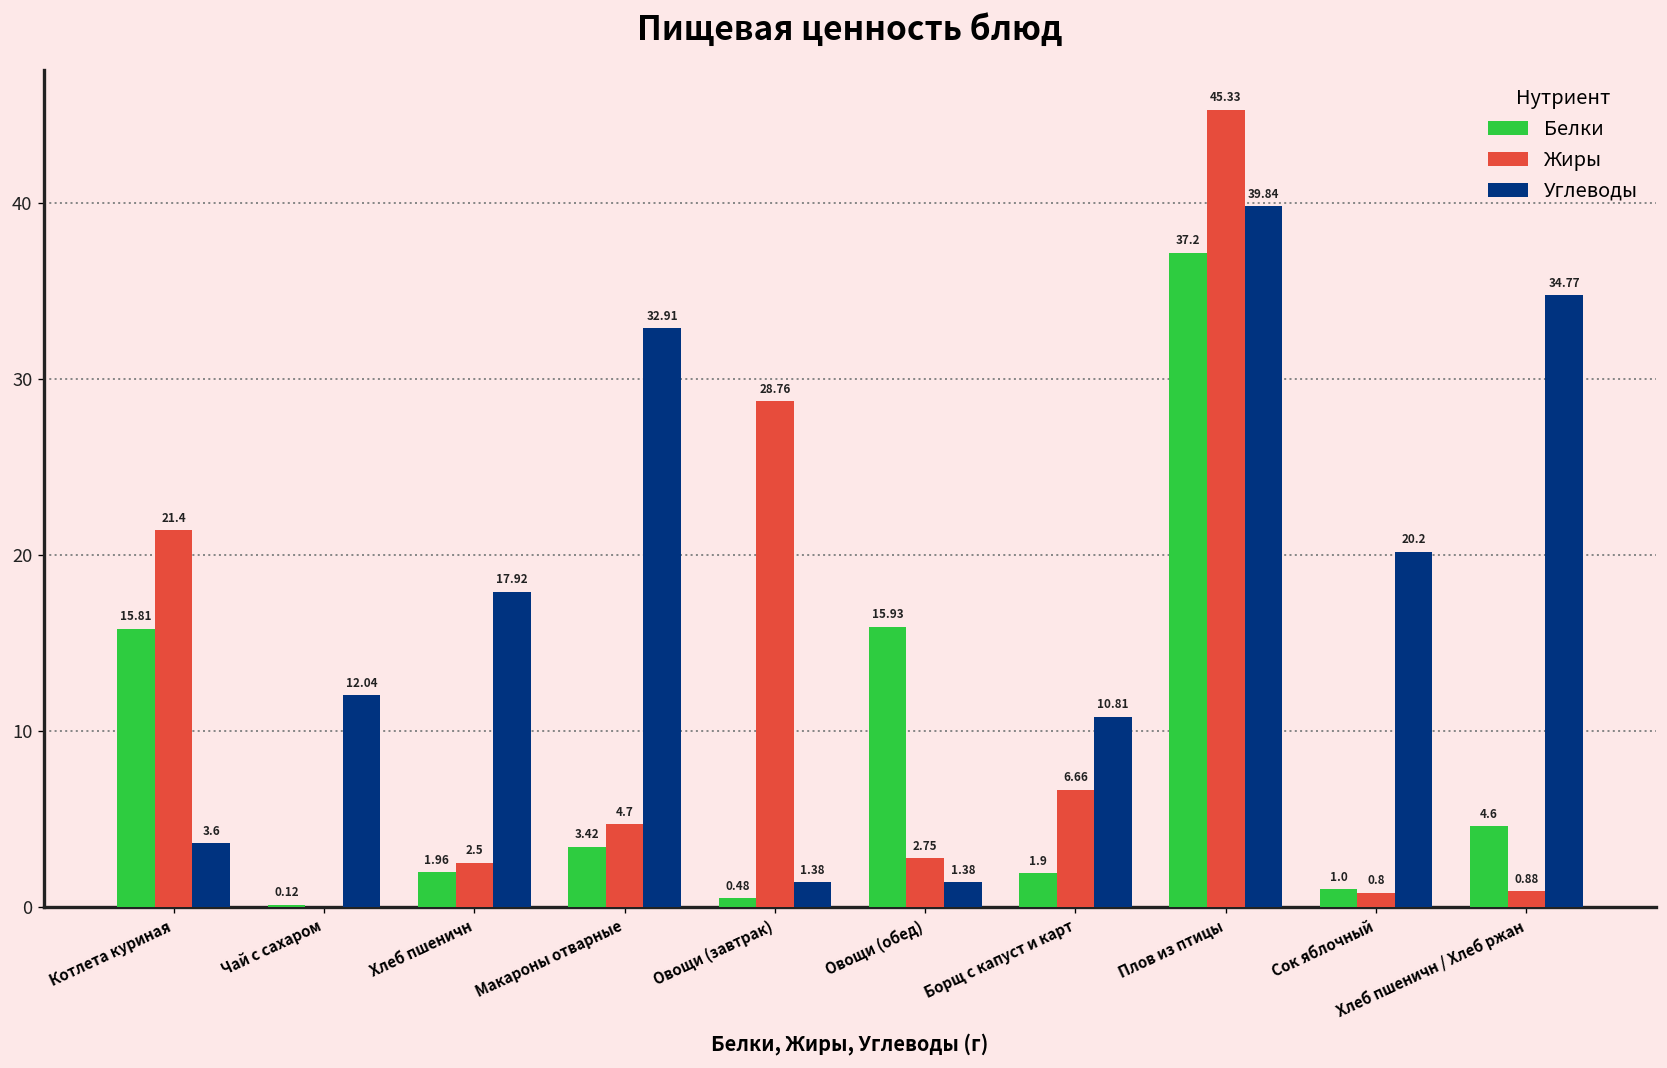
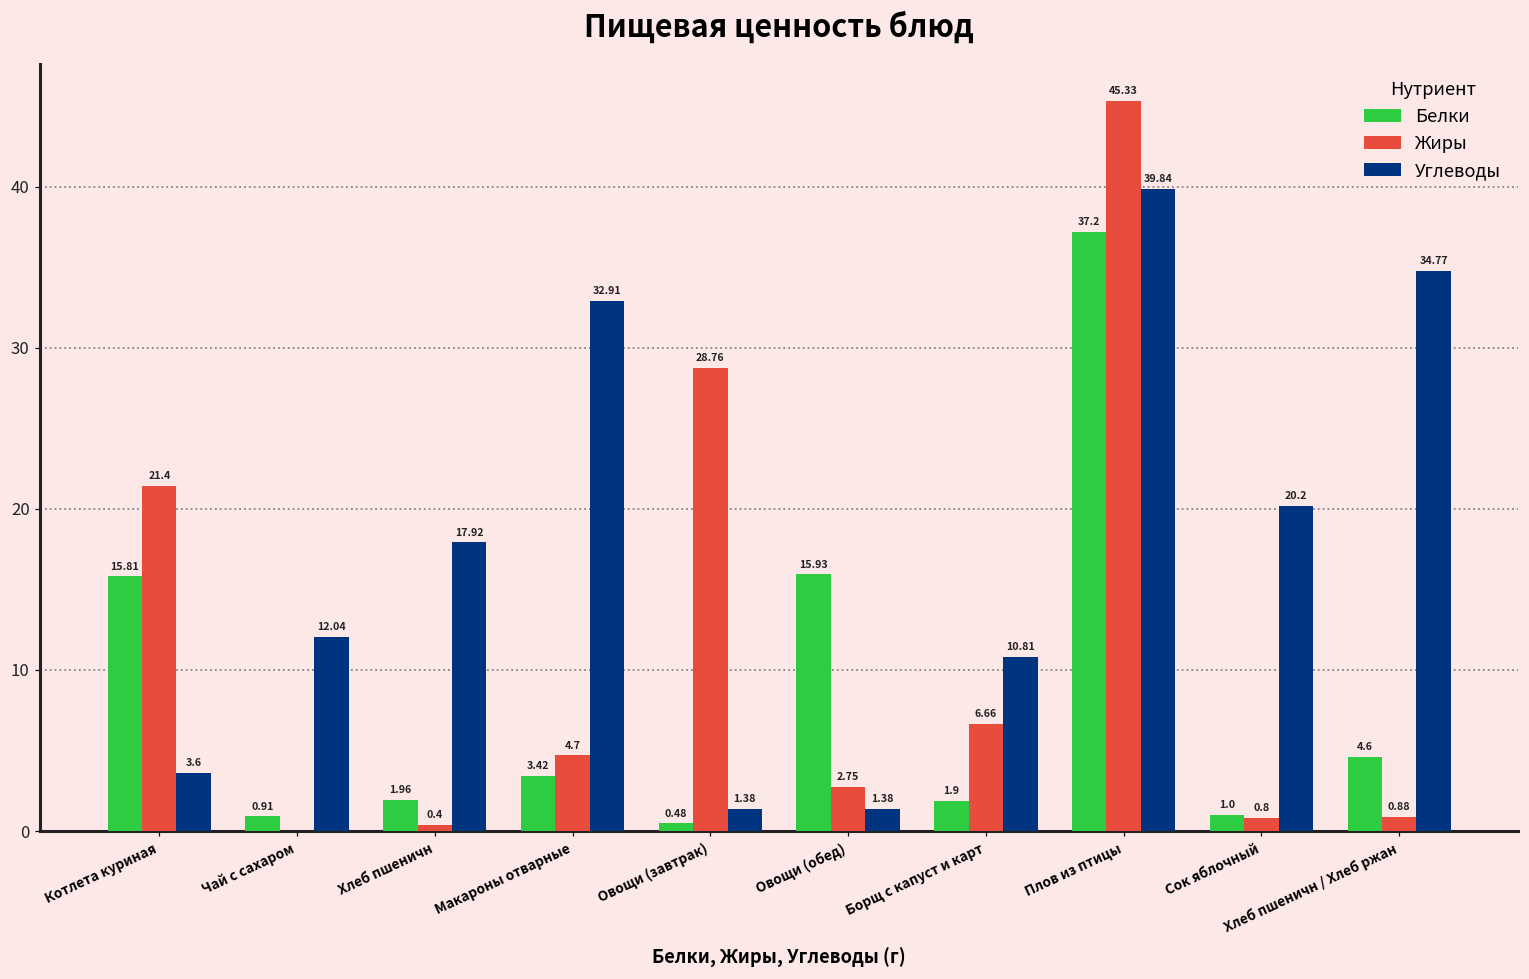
Белки, Чай с сахаром: 0.12 -> 0.91
Жиры, Хлеб пшеничн: 2.5 -> 0.4
